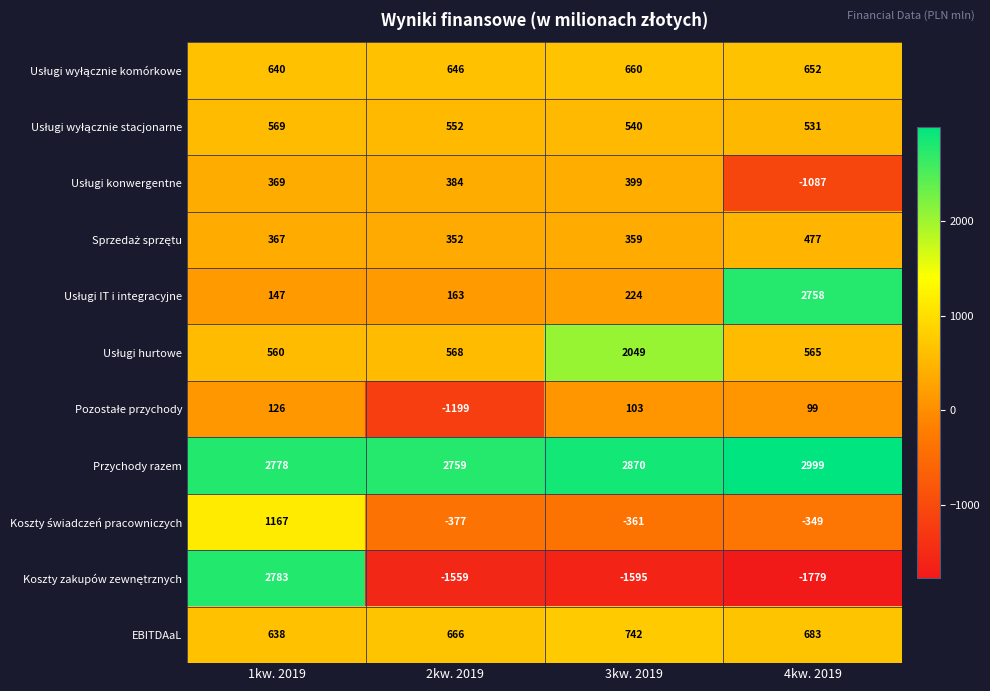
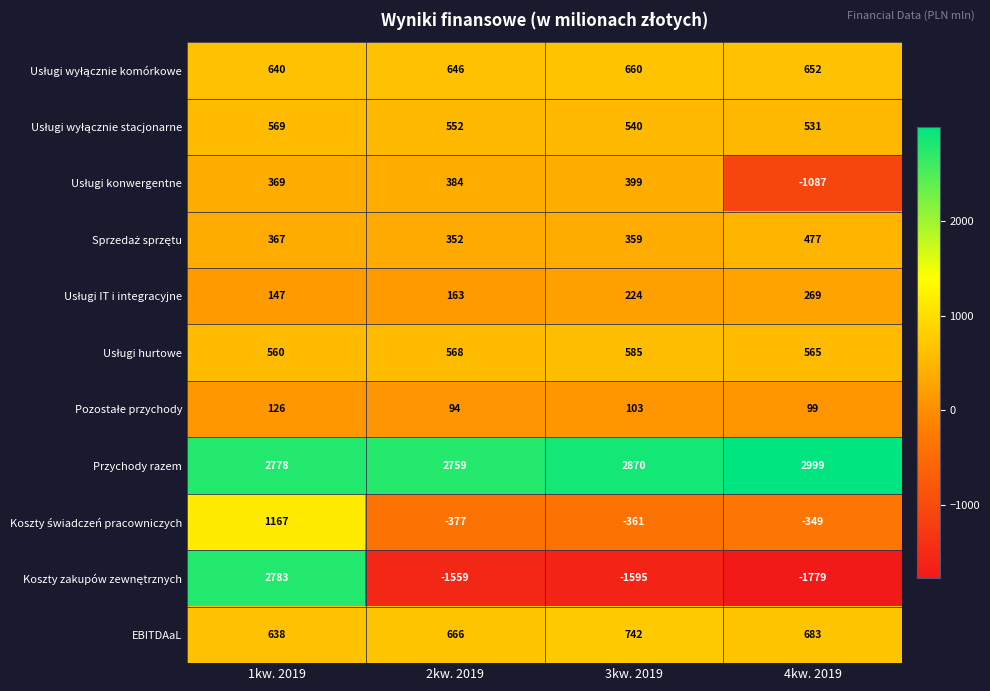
Usługi IT i integracyjne, 4kw. 2019: 2758 -> 269
Usługi hurtowe, 3kw. 2019: 2049 -> 585
Pozostałe przychody, 2kw. 2019: -1199 -> 94
